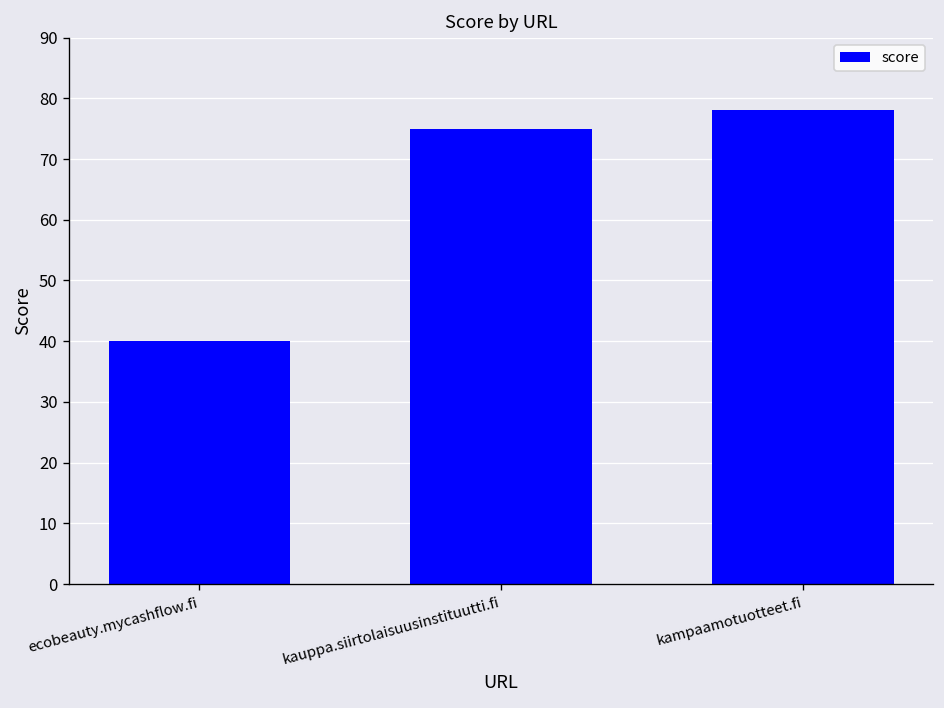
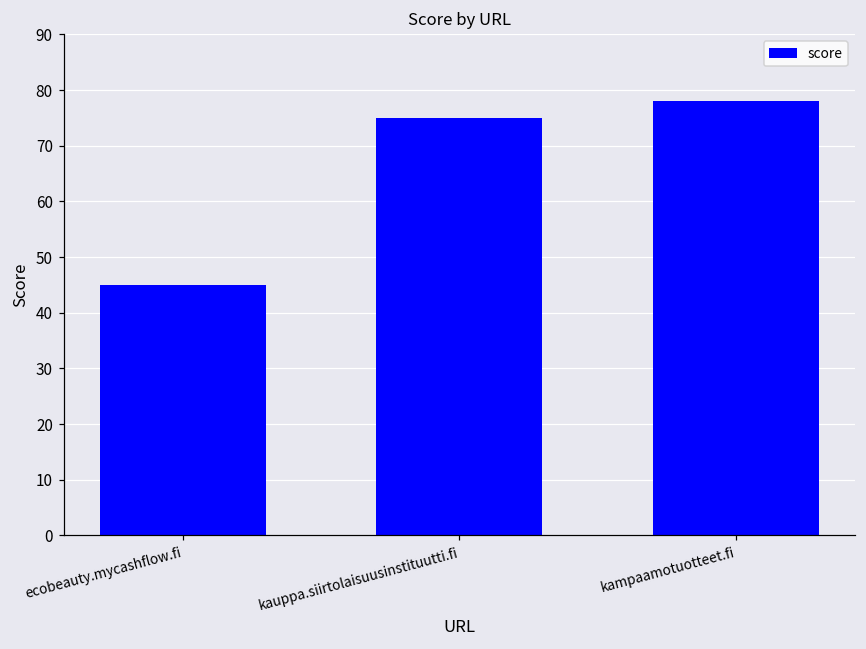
ecobeauty.mycashflow.fi: 40 -> 45
